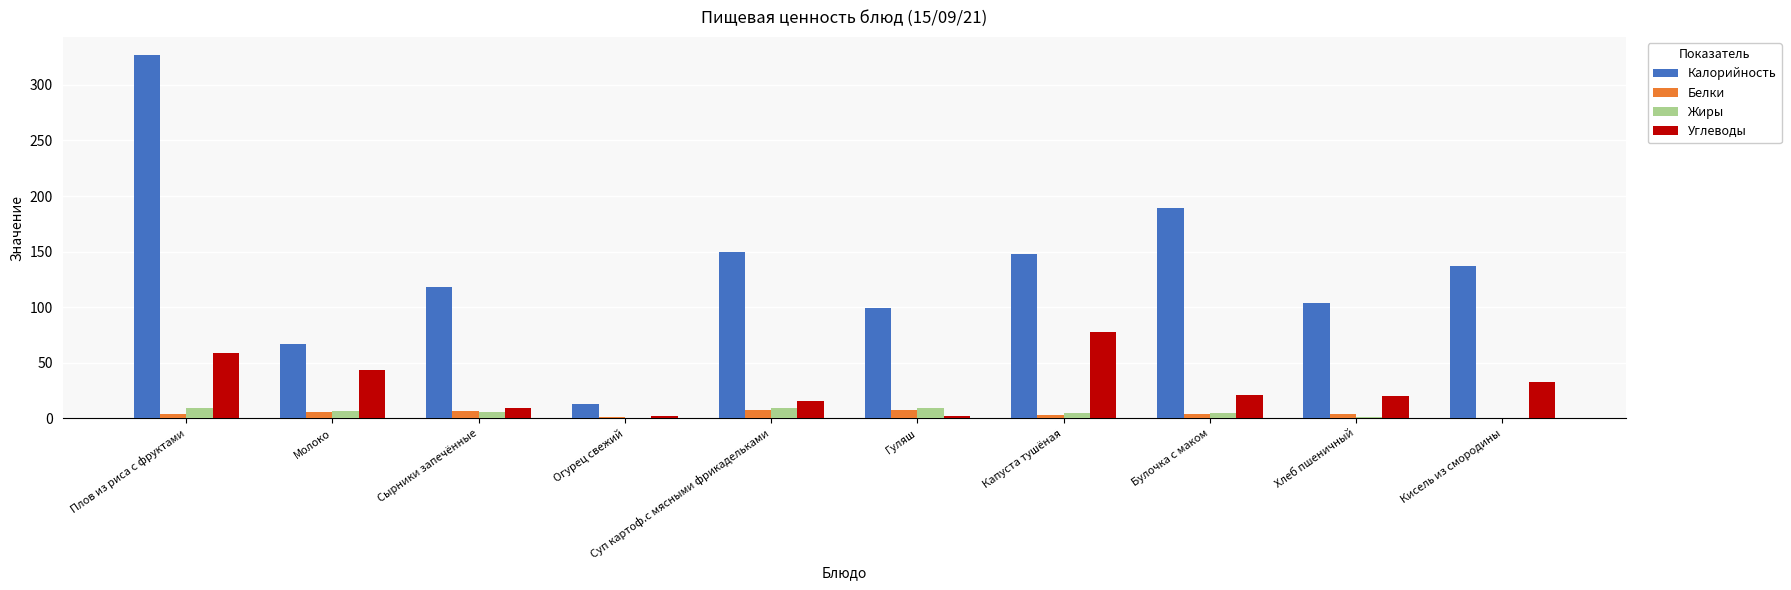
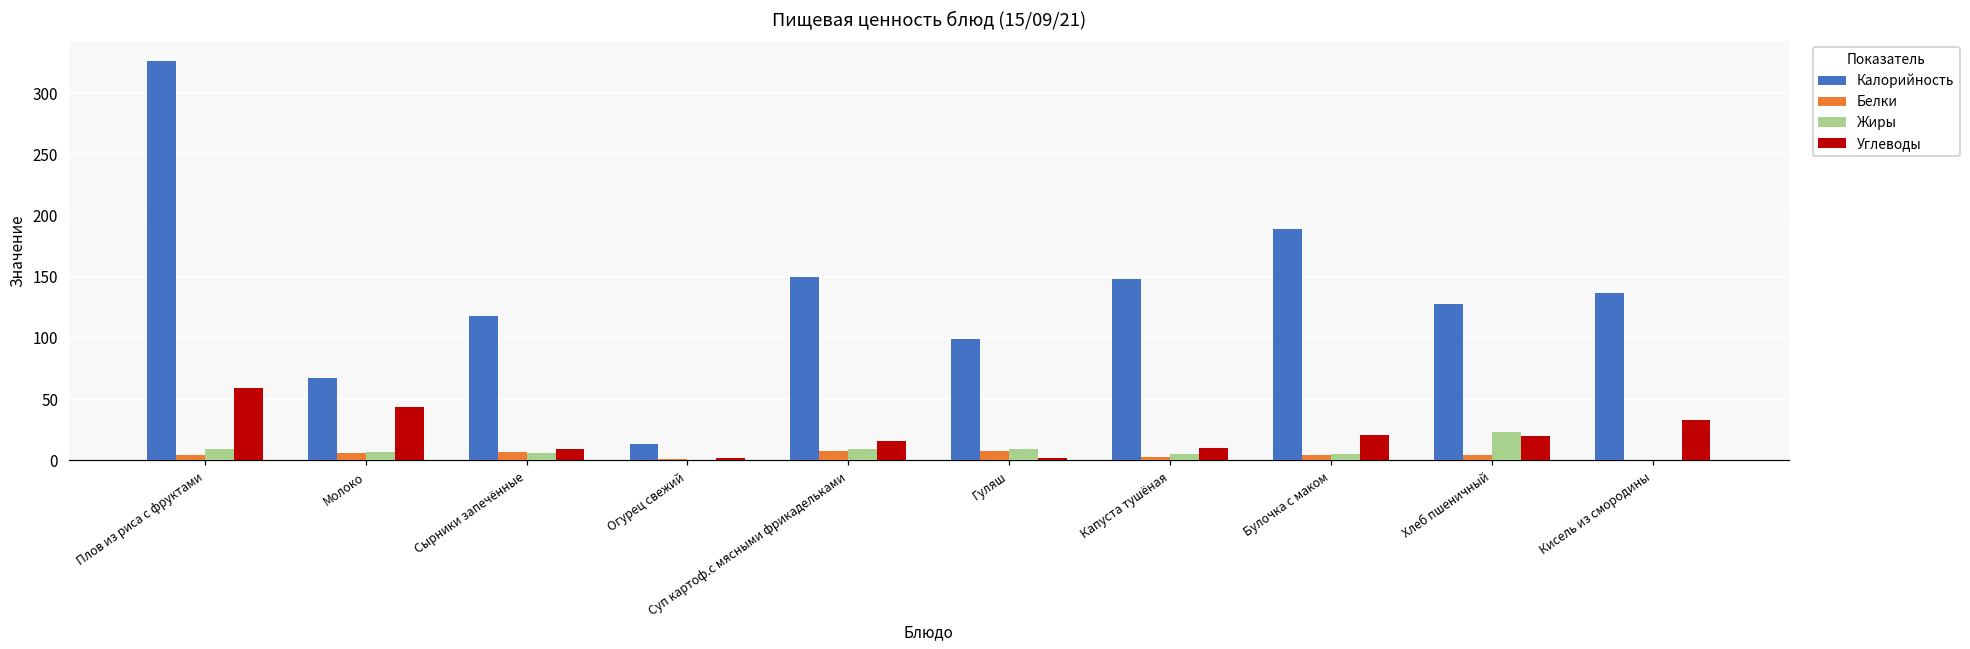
Углеводы, Капуста тушёная: 78 -> 10
Калорийность, Хлеб пшеничный: 104 -> 128
Жиры, Хлеб пшеничный: 1 -> 23
